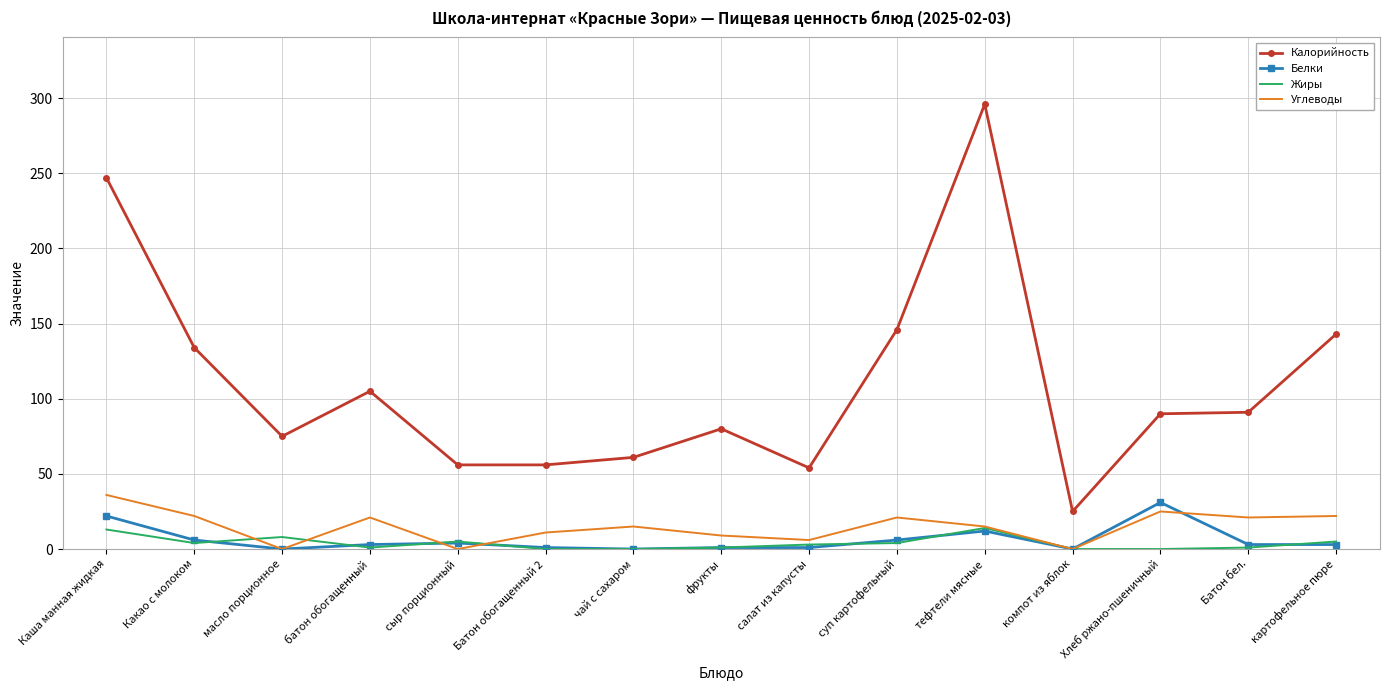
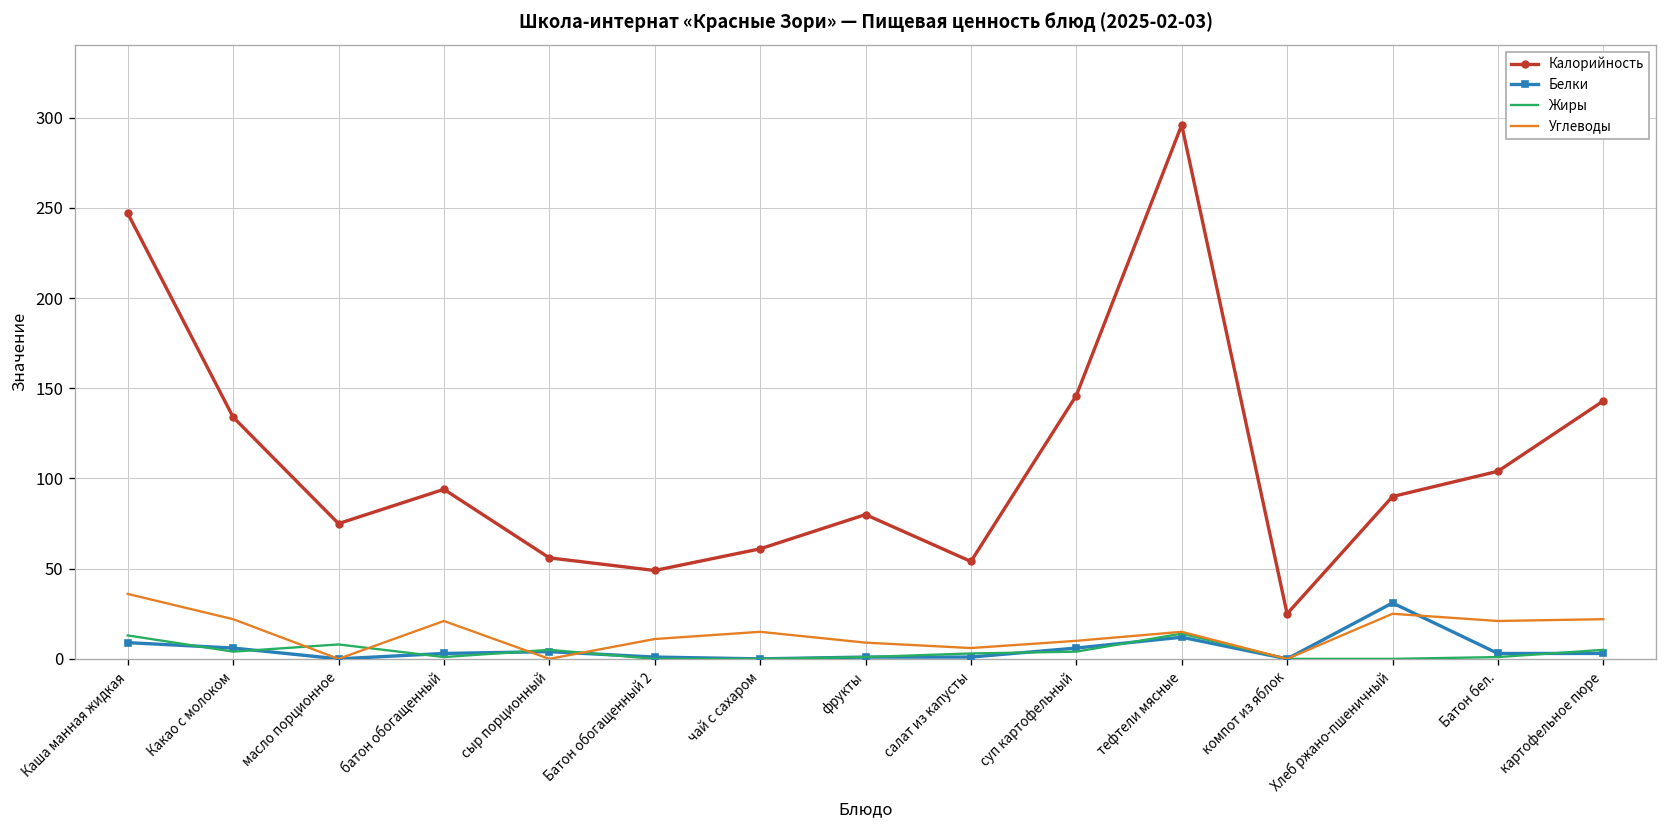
Белки, Каша манная жидкая: 22 -> 9
Калорийность, батон обогащенный: 105 -> 94
Калорийность, Батон обогащенный 2: 56 -> 49
Углеводы, суп картофельный: 21 -> 10
Калорийность, Батон бел.: 91 -> 104
